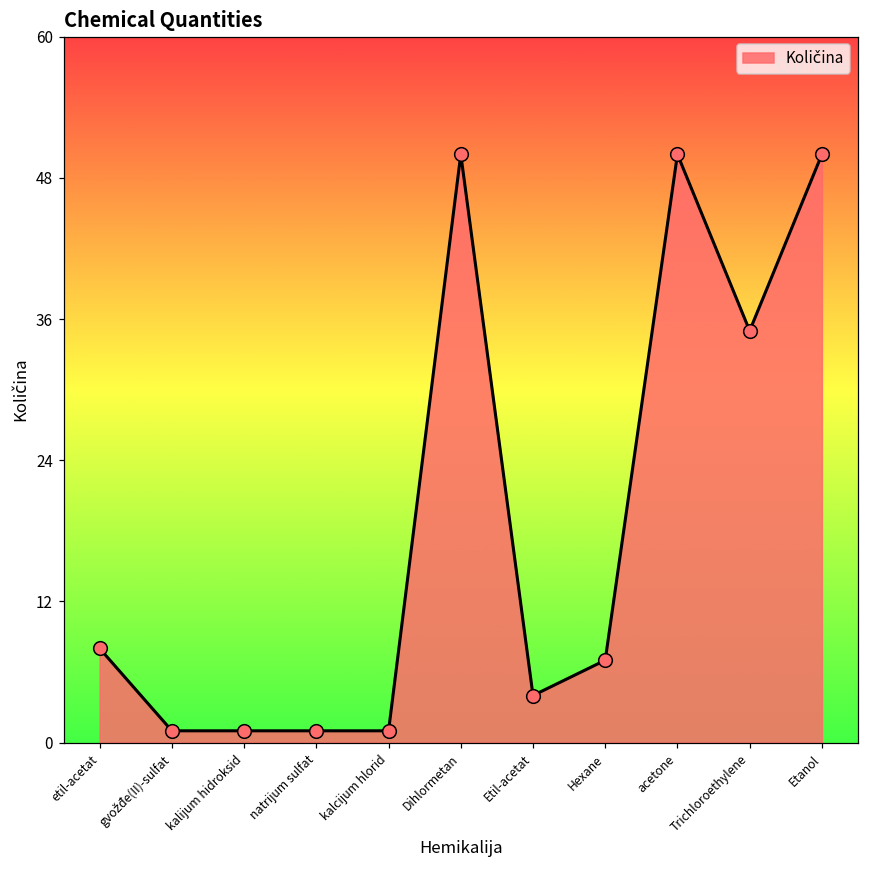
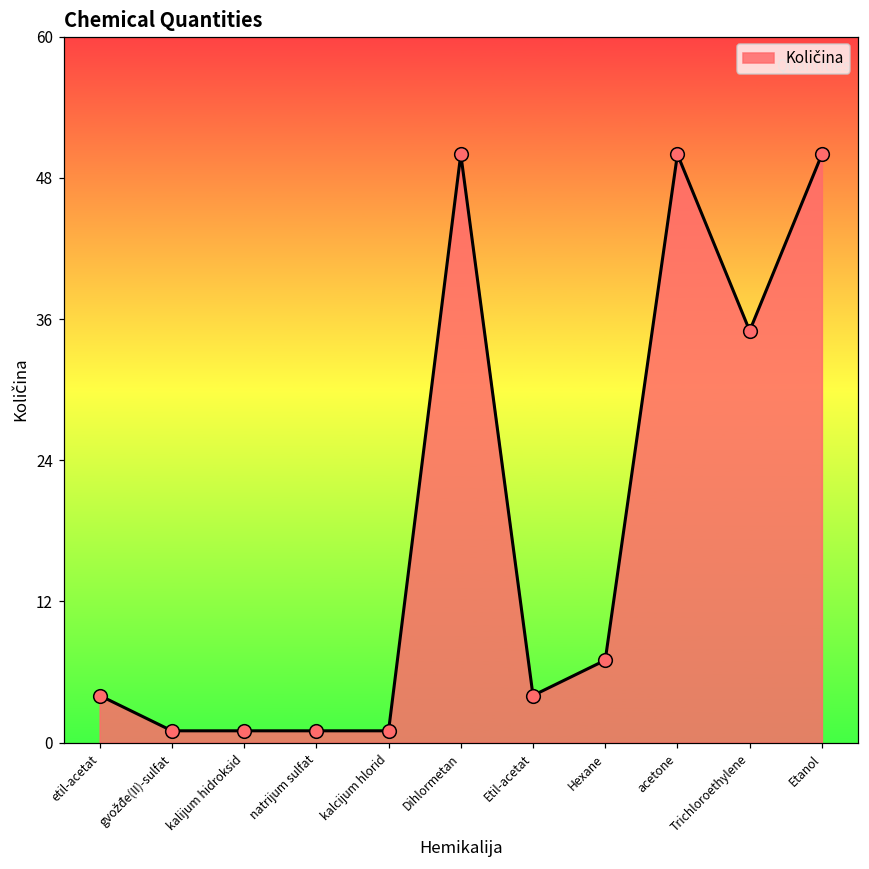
etil-acetat: 8 -> 4
